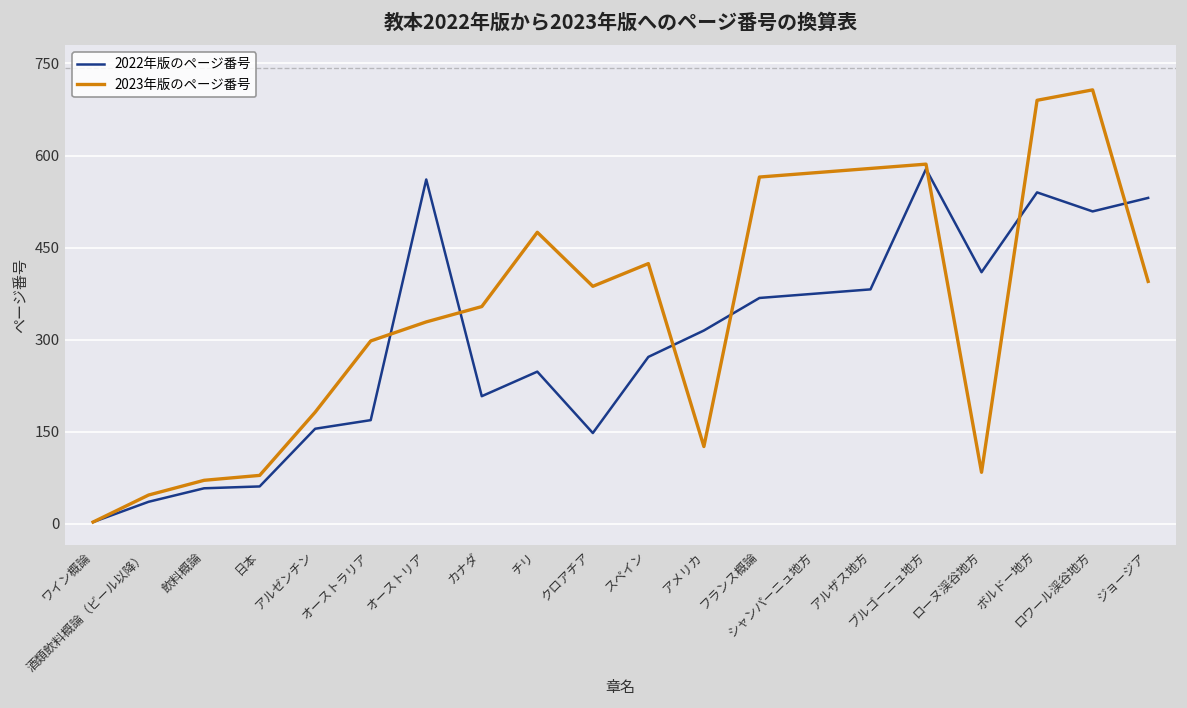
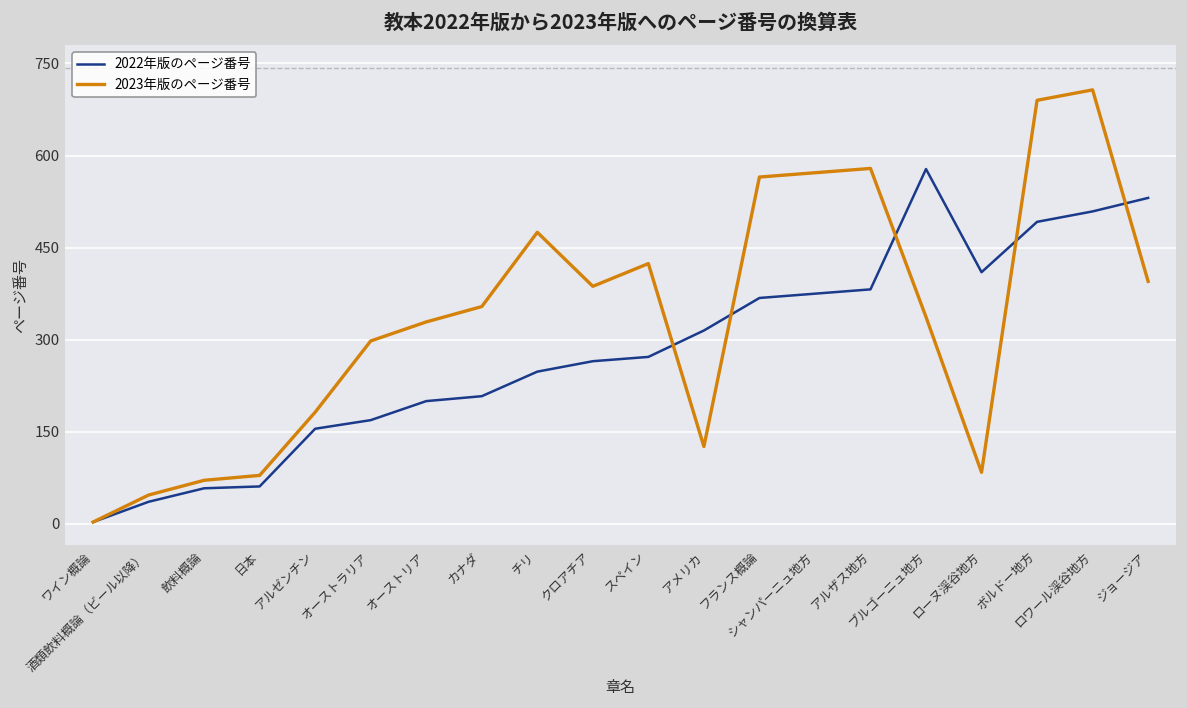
2022年版のページ番号, オーストリア: 560 -> 200
2022年版のページ番号, クロアチア: 150 -> 270
2023年版のページ番号, ブルゴーニュ地方: 590 -> 340
2022年版のページ番号, ボルドー地方: 540 -> 490
